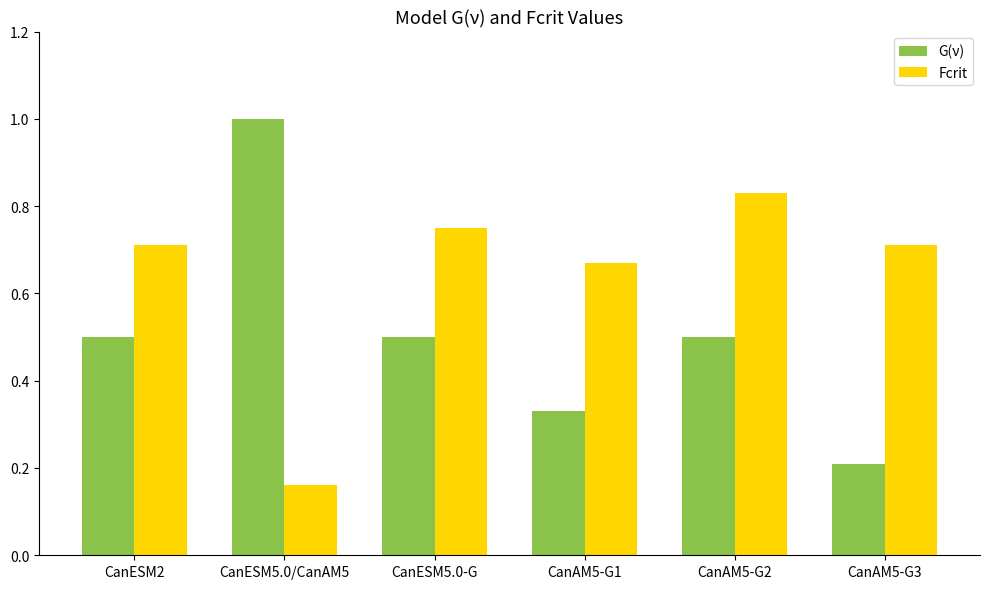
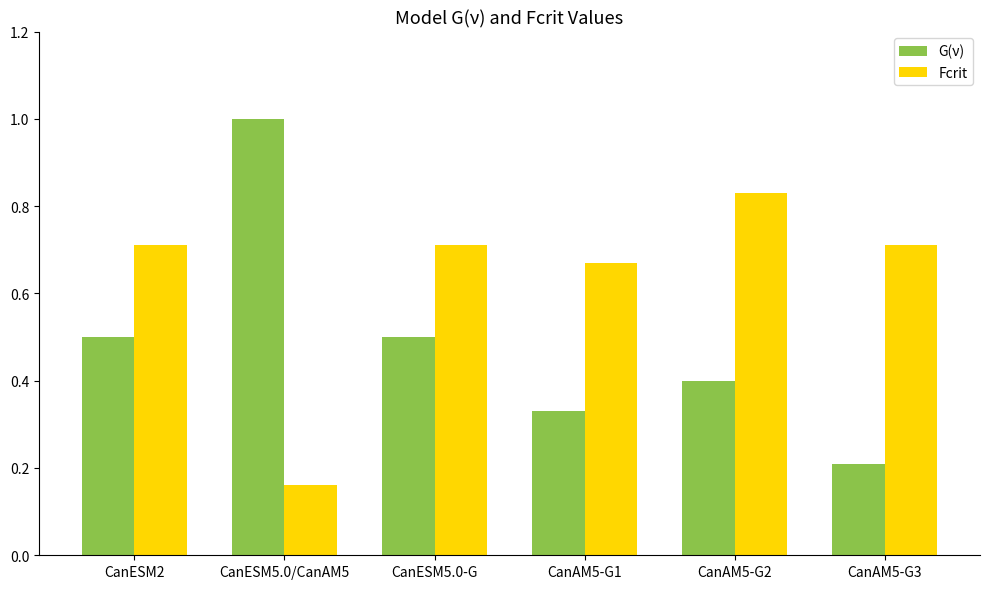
Fcrit, CanESM5.0-G: 0.75 -> 0.71
G(ν), CanAM5-G2: 0.5 -> 0.4
